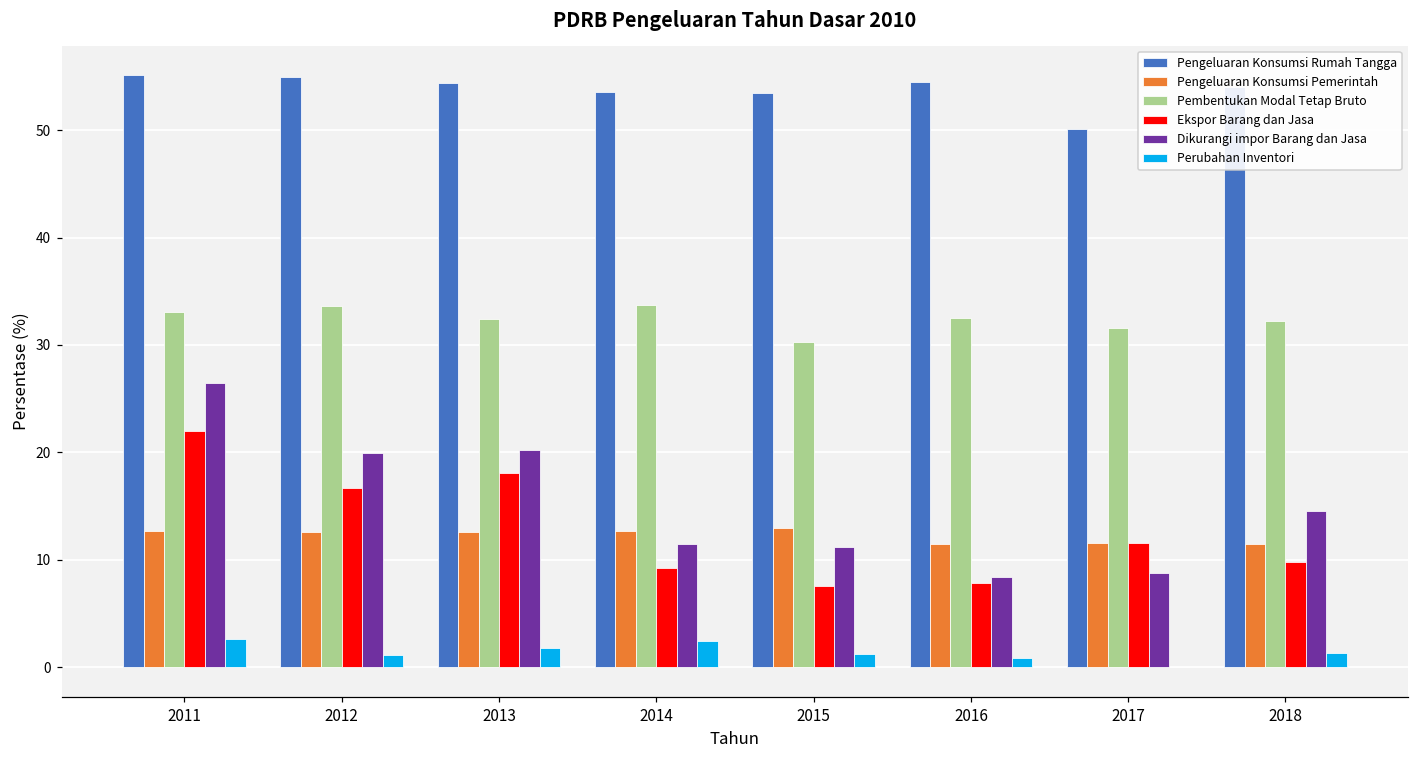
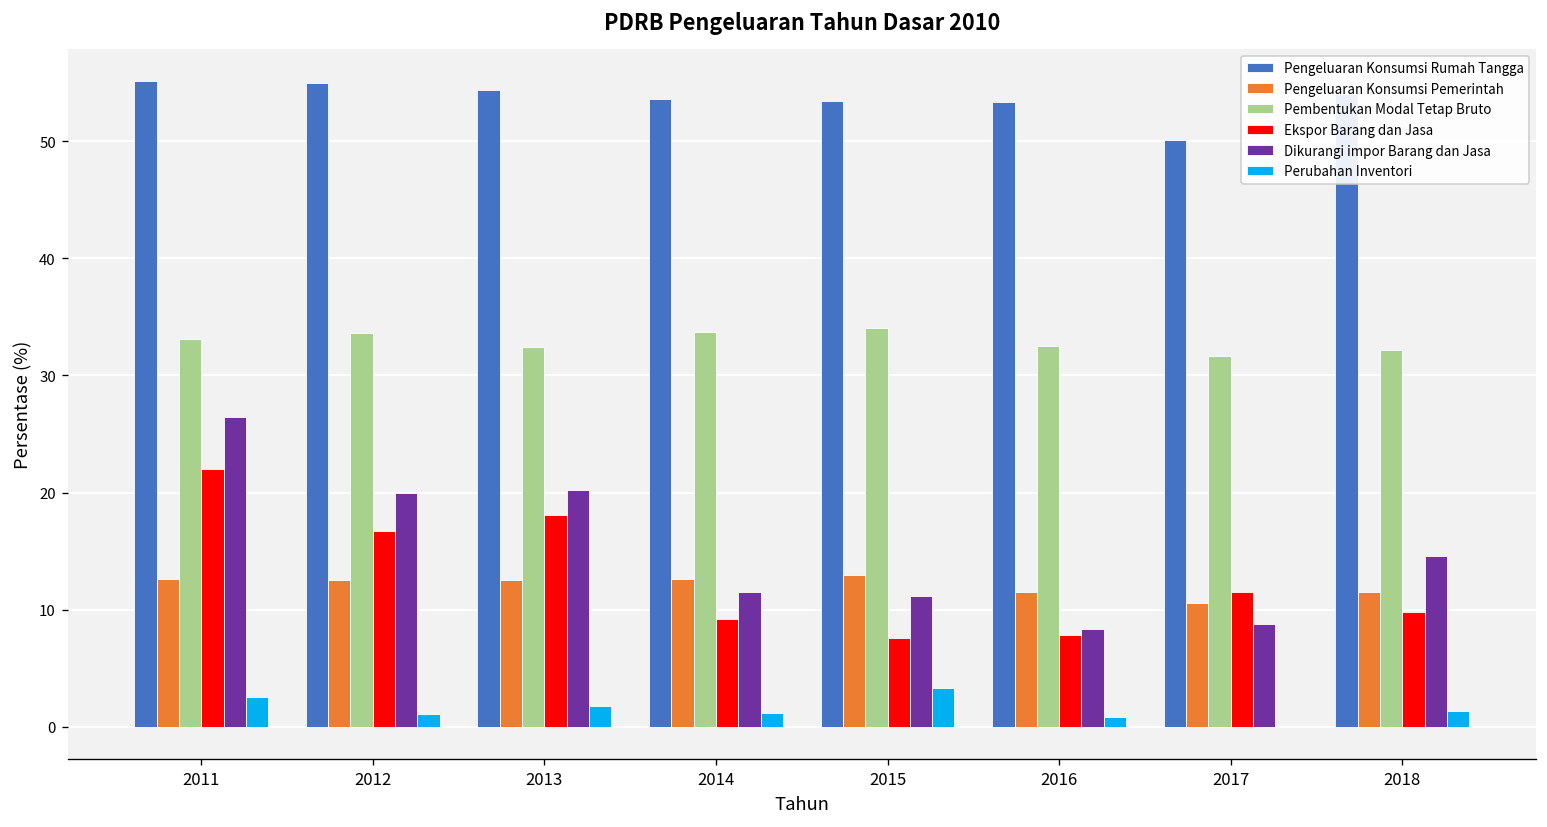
Perubahan Inventori, 2014: 2 -> 1
Pembentukan Modal Tetap Bruto, 2015: 30 -> 34
Perubahan Inventori, 2015: 1 -> 3
Pengeluaran Konsumsi Rumah Tangga, 2016: 55 -> 53
Pengeluaran Konsumsi Pemerintah, 2017: 12 -> 11
